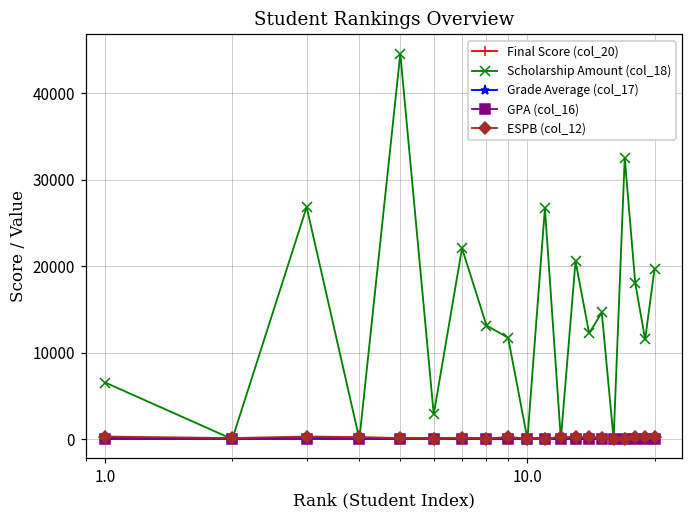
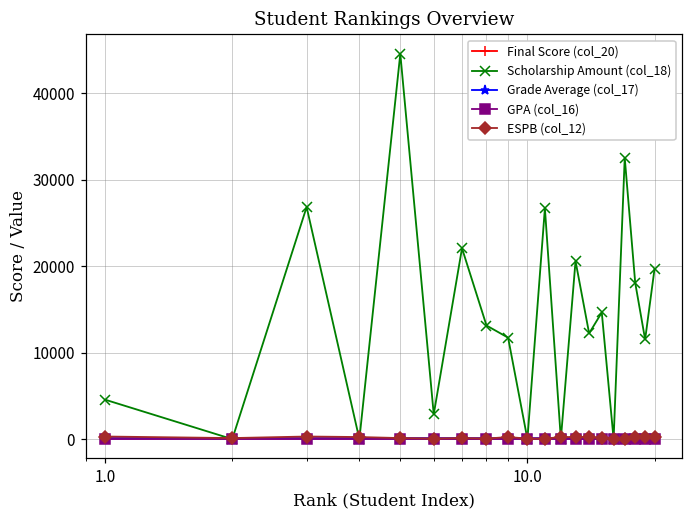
Scholarship Amount (col_18), 1.0: 7000 -> 5000
